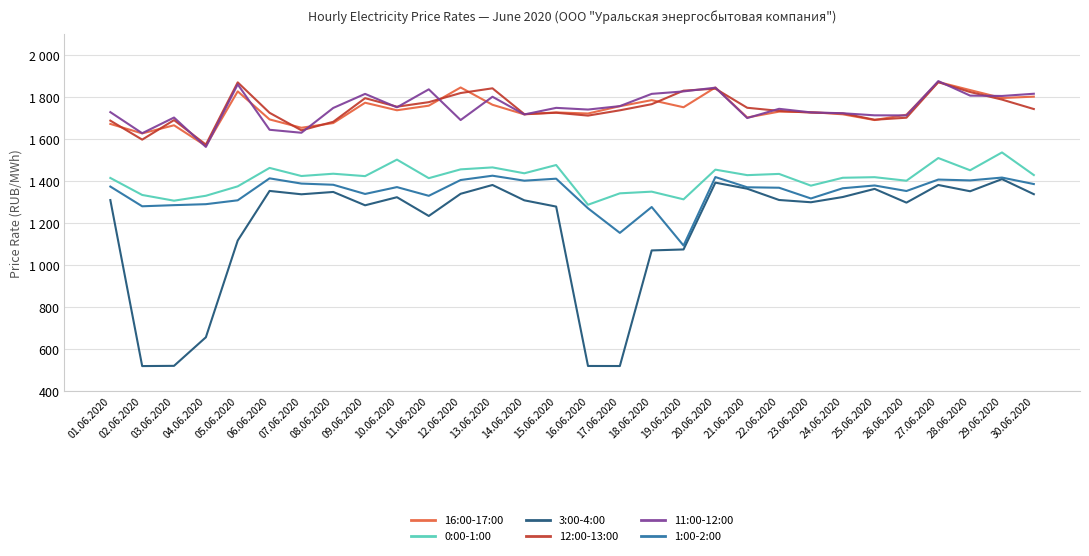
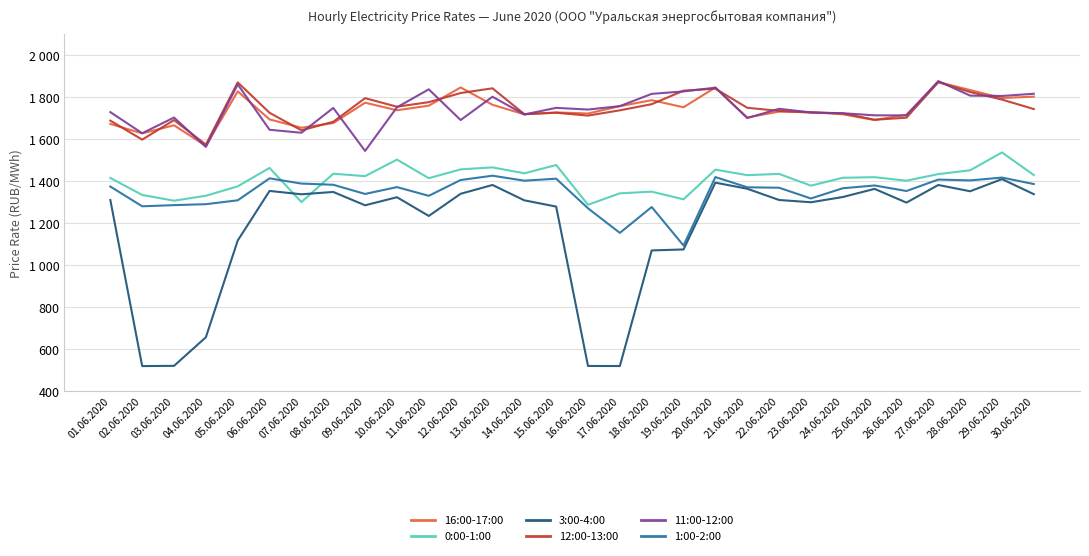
0:00-1:00, 07.06.2020: 1420 -> 1300
11:00-12:00, 09.06.2020: 1820 -> 1540
0:00-1:00, 27.06.2020: 1510 -> 1430
